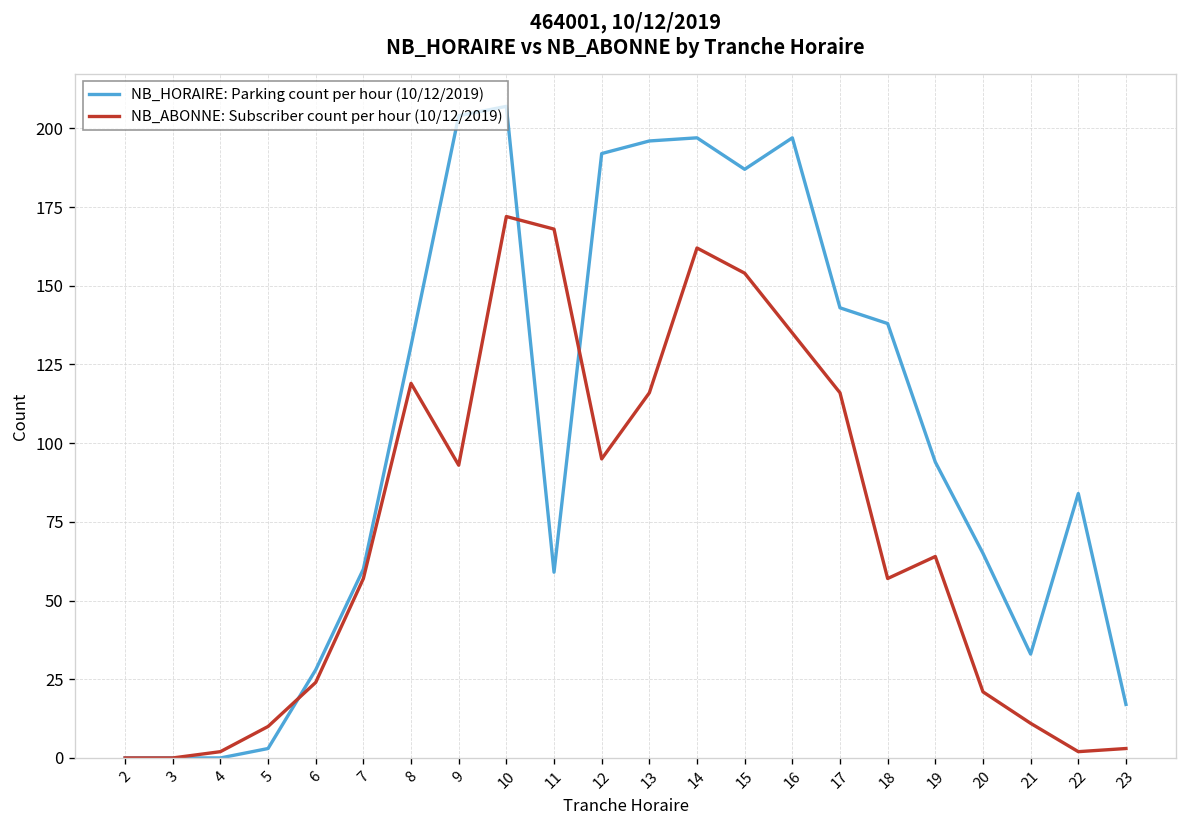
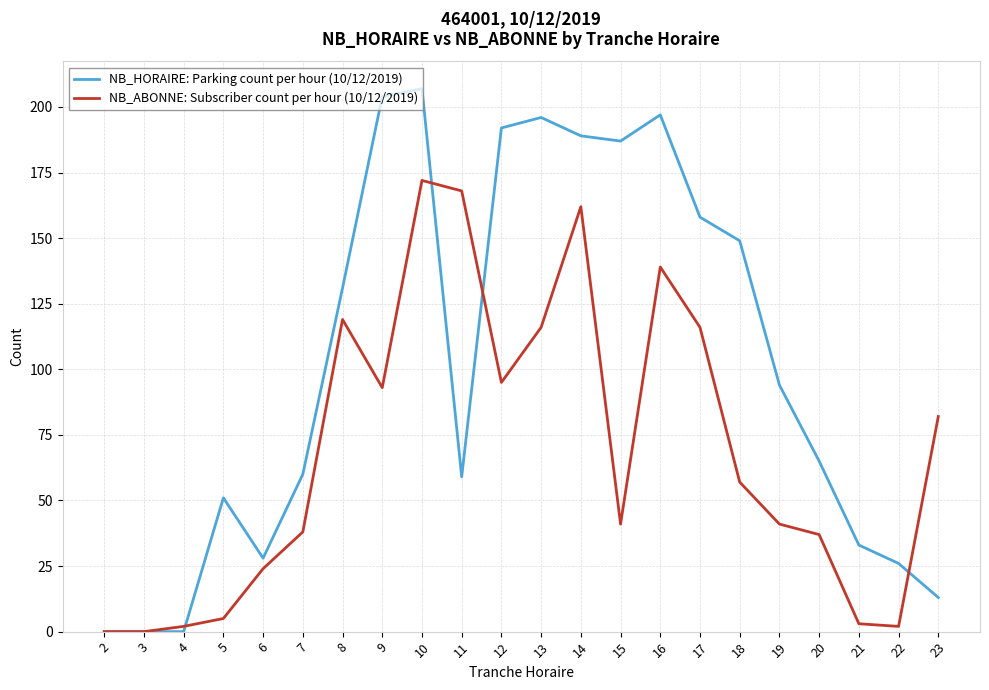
NB_HORAIRE: Parking count per hour (10/12/2019), 5: 3 -> 51
NB_ABONNE: Subscriber count per hour (10/12/2019), 5: 10 -> 5
NB_ABONNE: Subscriber count per hour (10/12/2019), 7: 57 -> 38
NB_HORAIRE: Parking count per hour (10/12/2019), 14: 197 -> 189
NB_ABONNE: Subscriber count per hour (10/12/2019), 15: 154 -> 41
NB_ABONNE: Subscriber count per hour (10/12/2019), 16: 135 -> 139
NB_HORAIRE: Parking count per hour (10/12/2019), 17: 143 -> 158
NB_HORAIRE: Parking count per hour (10/12/2019), 18: 138 -> 149
NB_ABONNE: Subscriber count per hour (10/12/2019), 19: 64 -> 41
NB_ABONNE: Subscriber count per hour (10/12/2019), 20: 21 -> 37
NB_ABONNE: Subscriber count per hour (10/12/2019), 21: 11 -> 3
NB_HORAIRE: Parking count per hour (10/12/2019), 22: 84 -> 26
NB_HORAIRE: Parking count per hour (10/12/2019), 23: 17 -> 13
NB_ABONNE: Subscriber count per hour (10/12/2019), 23: 3 -> 82
